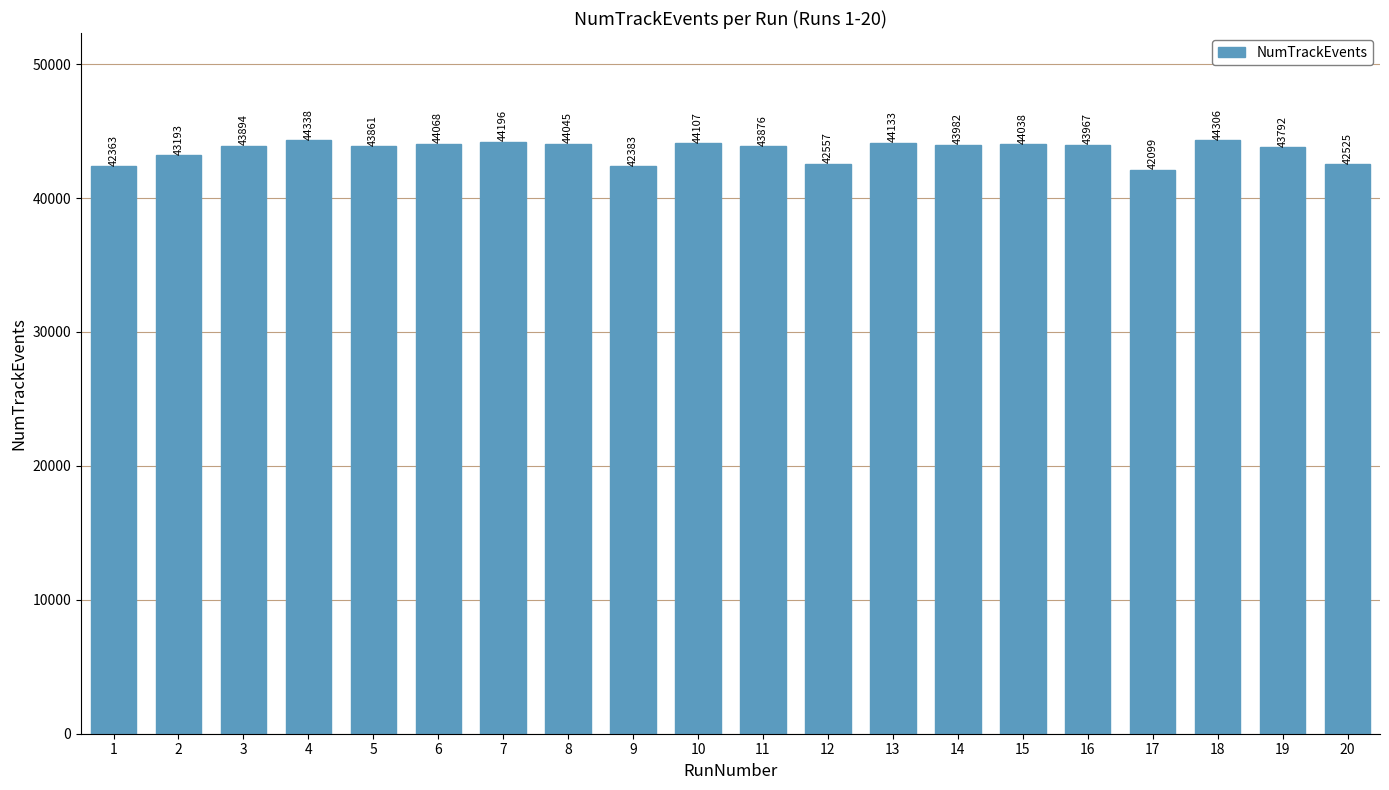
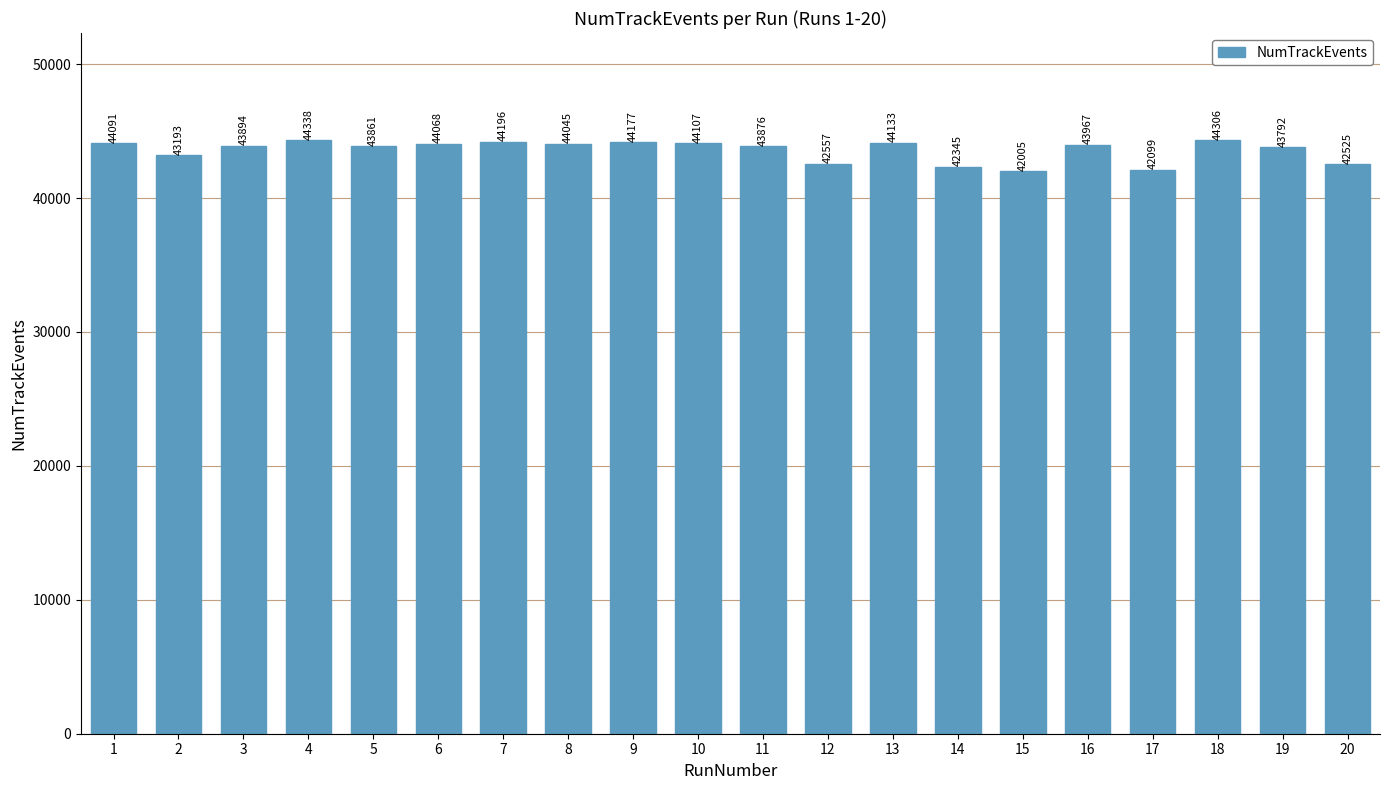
1: 42363 -> 44091
9: 42383 -> 44177
14: 43982 -> 42345
15: 44038 -> 42005
